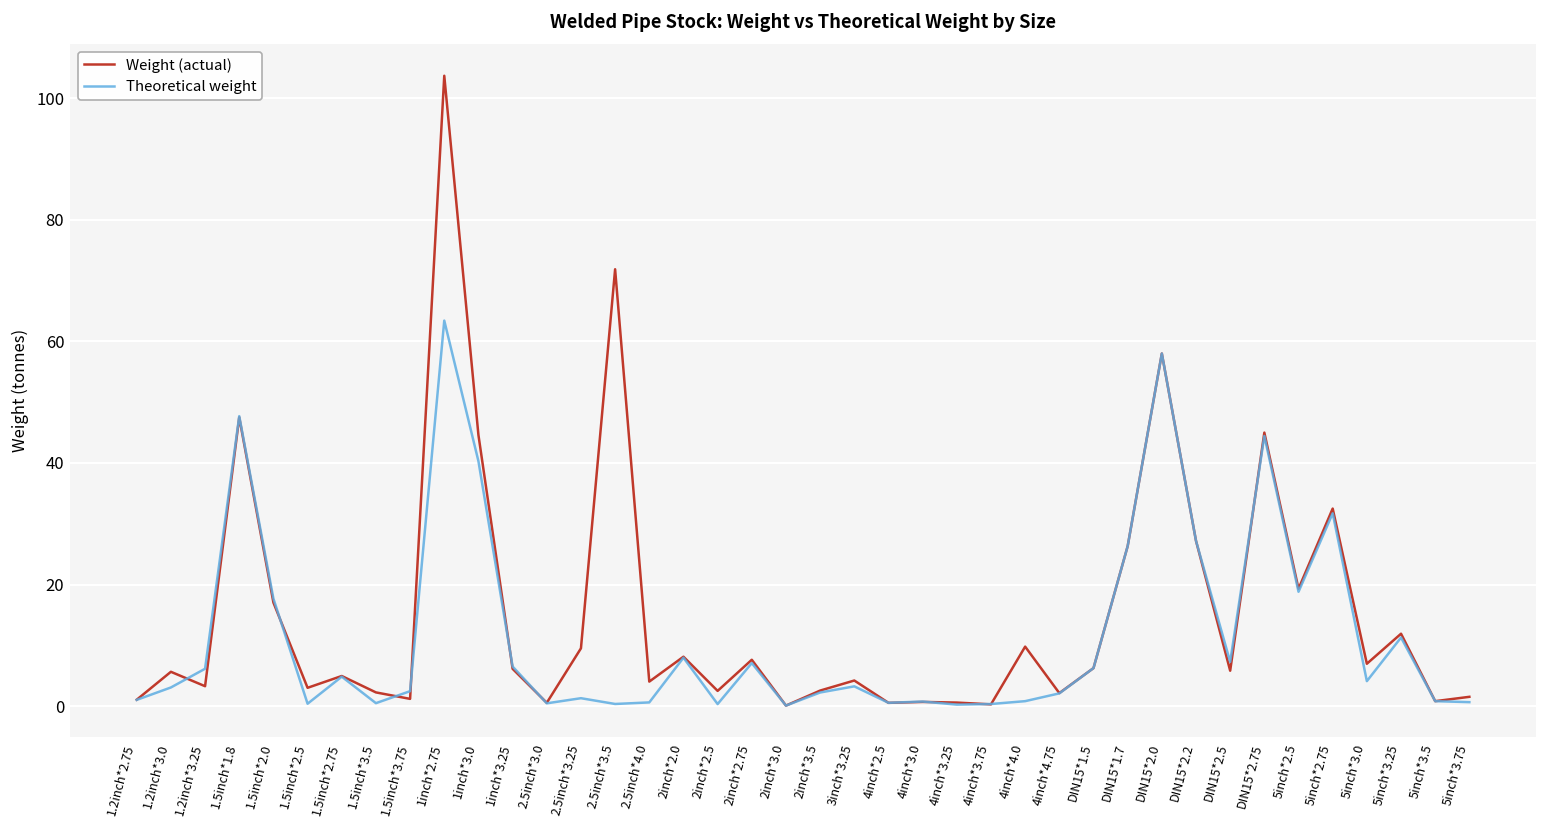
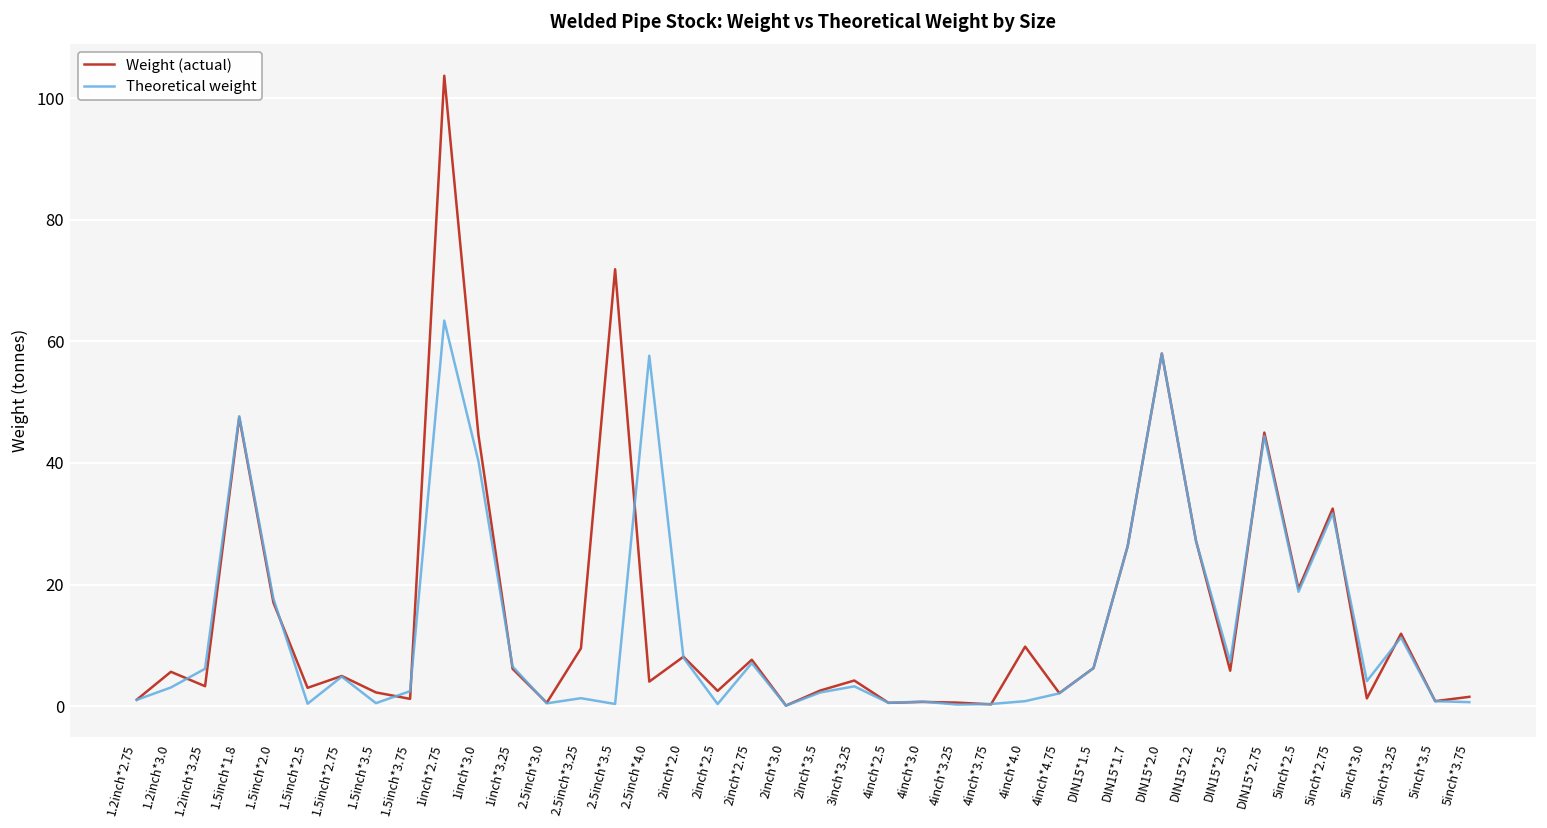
Theoretical weight, 2.5inch*4.0: 1 -> 58
Weight (actual), 5inch*3.0: 7 -> 1
